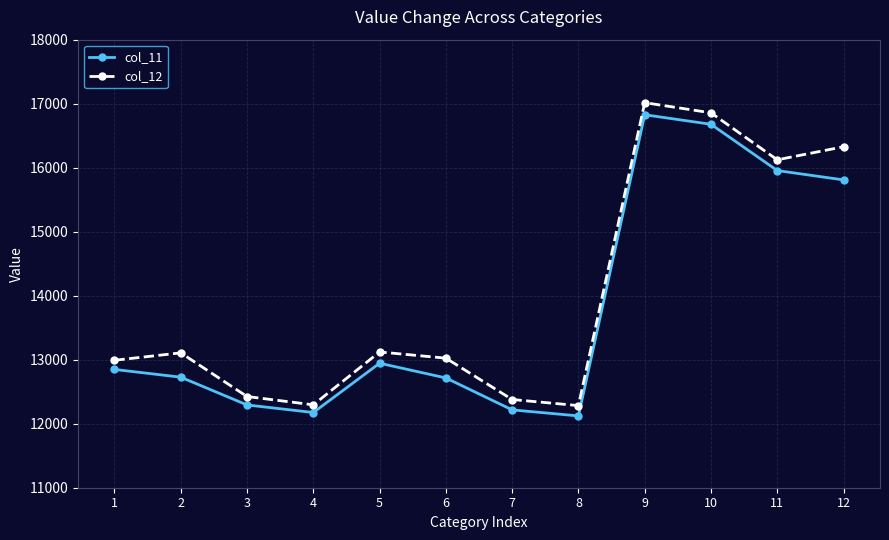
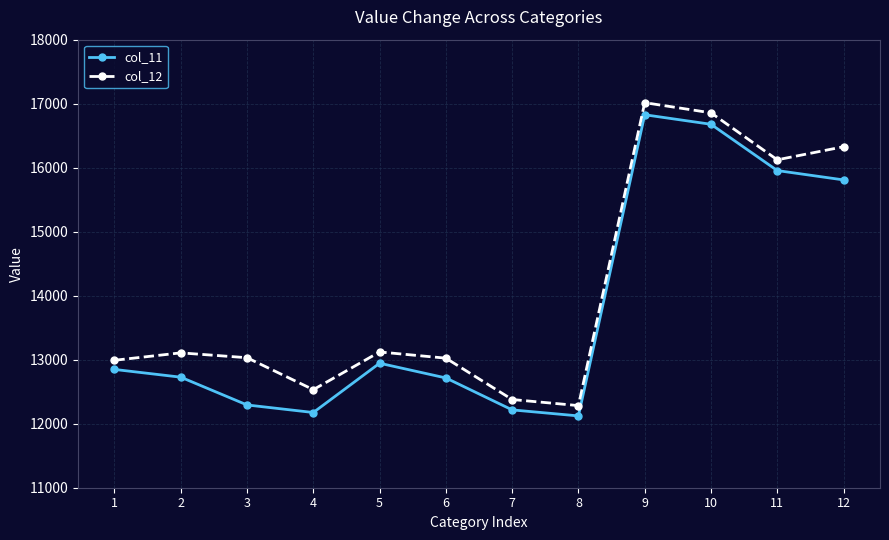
col_12, 3: 12400 -> 13000
col_12, 4: 12300 -> 12500
